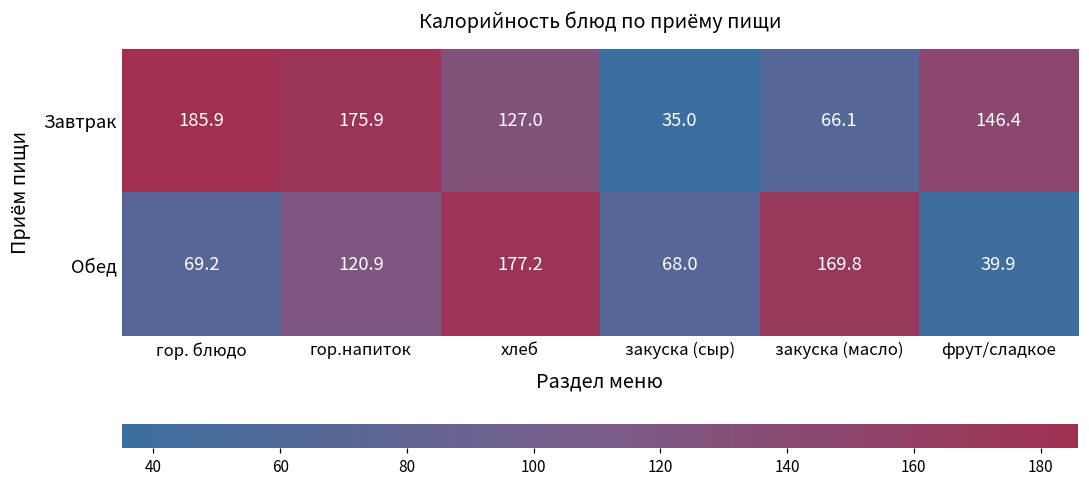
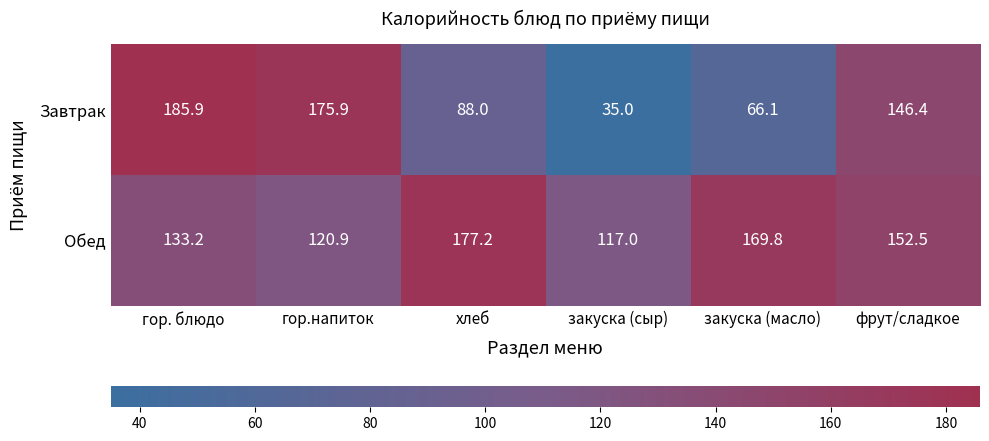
Завтрак, хлеб: 127.0 -> 88.0
Обед, гор. блюдо: 69.2 -> 133.2
Обед, закуска (сыр): 68.0 -> 117.0
Обед, фрут/сладкое: 39.9 -> 152.5
